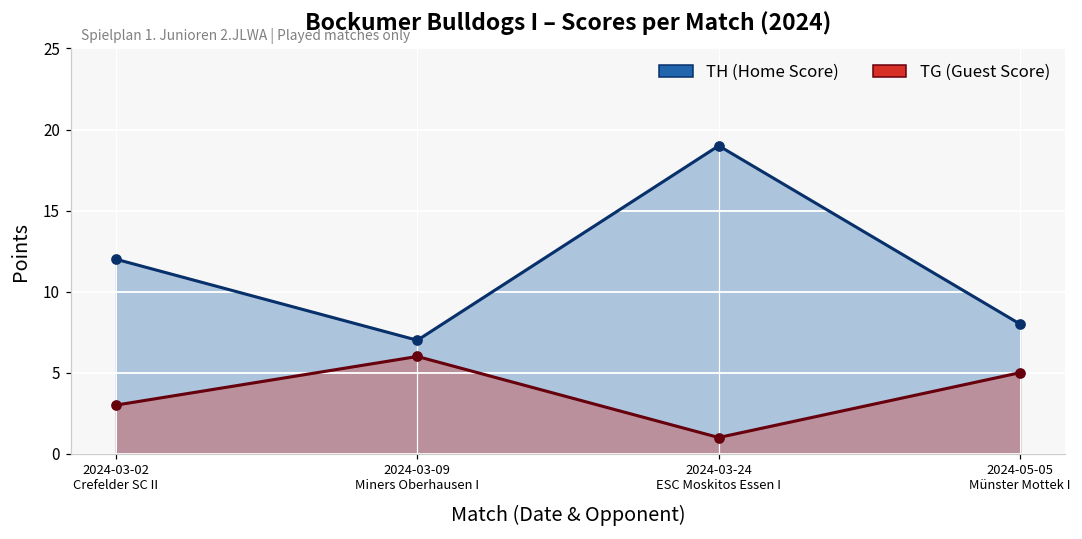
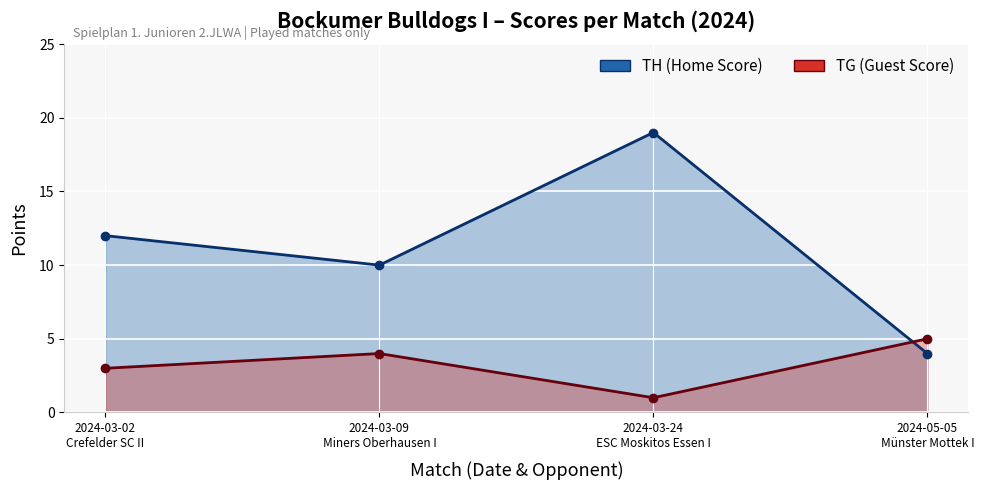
TH (Home Score), 2024-03-09 Miners Oberhausen I: 7 -> 10
TG (Guest Score), 2024-03-09 Miners Oberhausen I: 6 -> 4
TH (Home Score), 2024-05-05 Münster Mottek I: 8 -> 4
